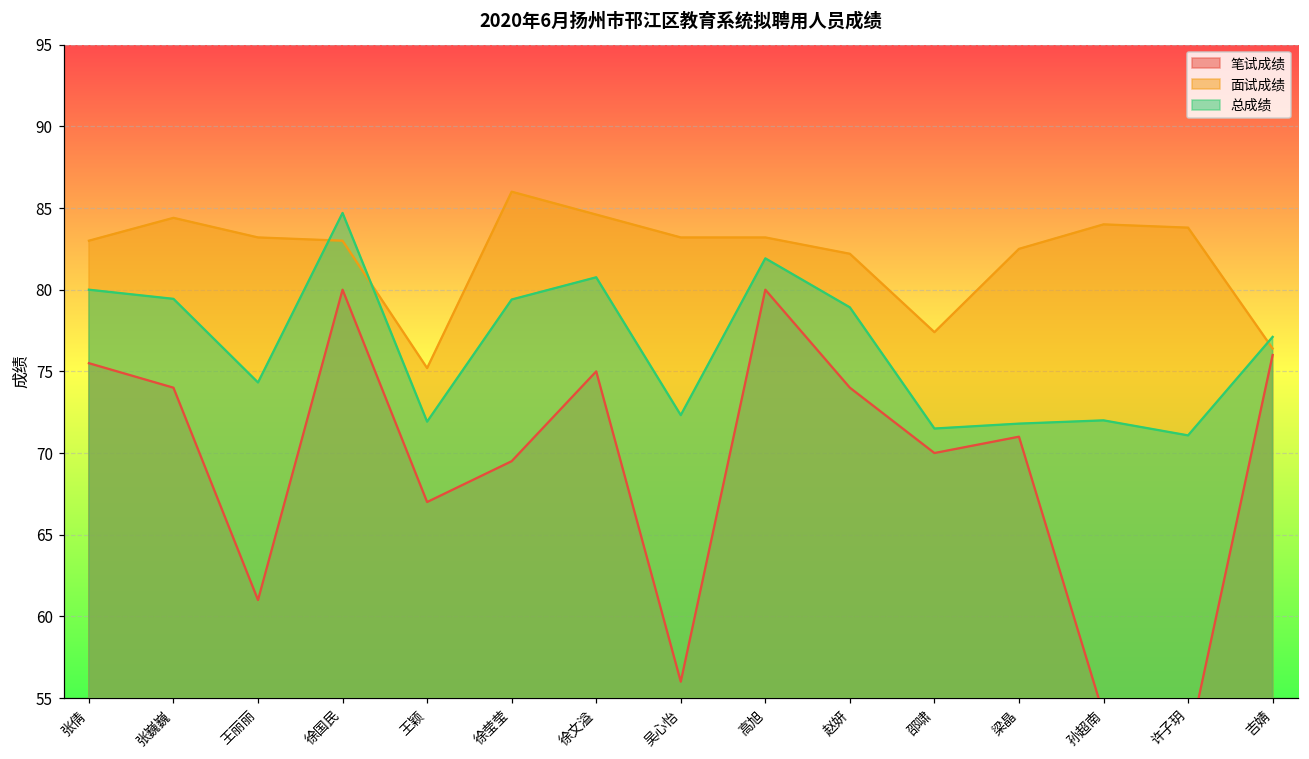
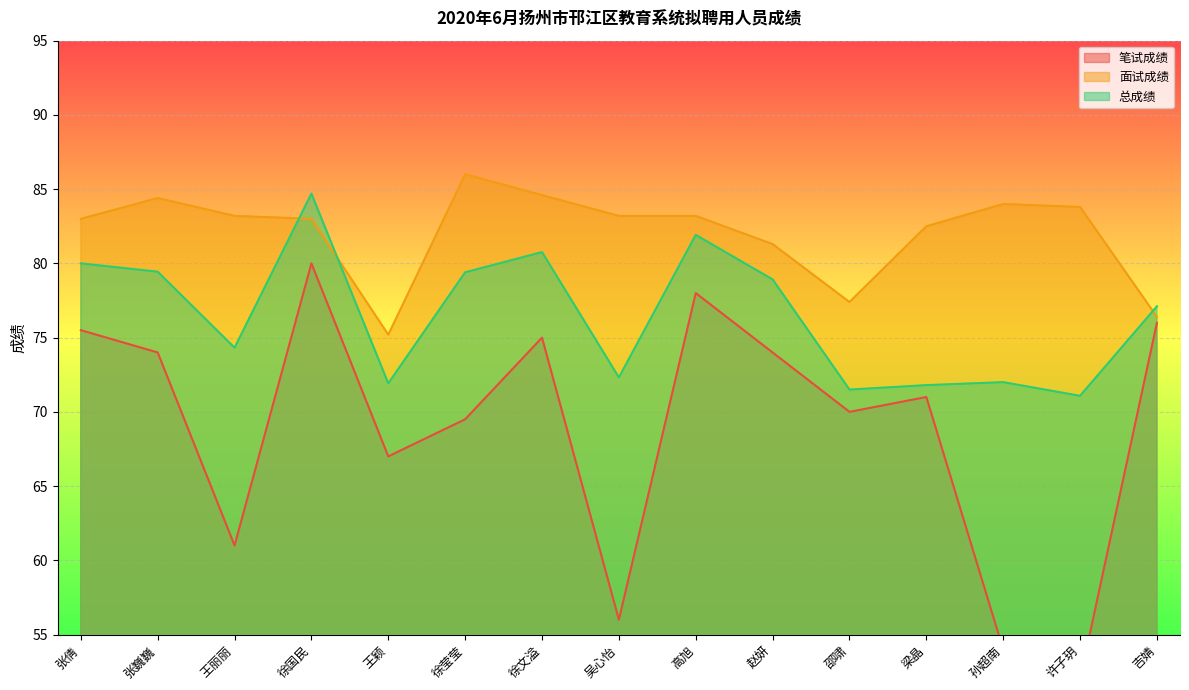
笔试成绩, 高旭: 80 -> 78
面试成绩, 赵妍: 82.2 -> 81.3
